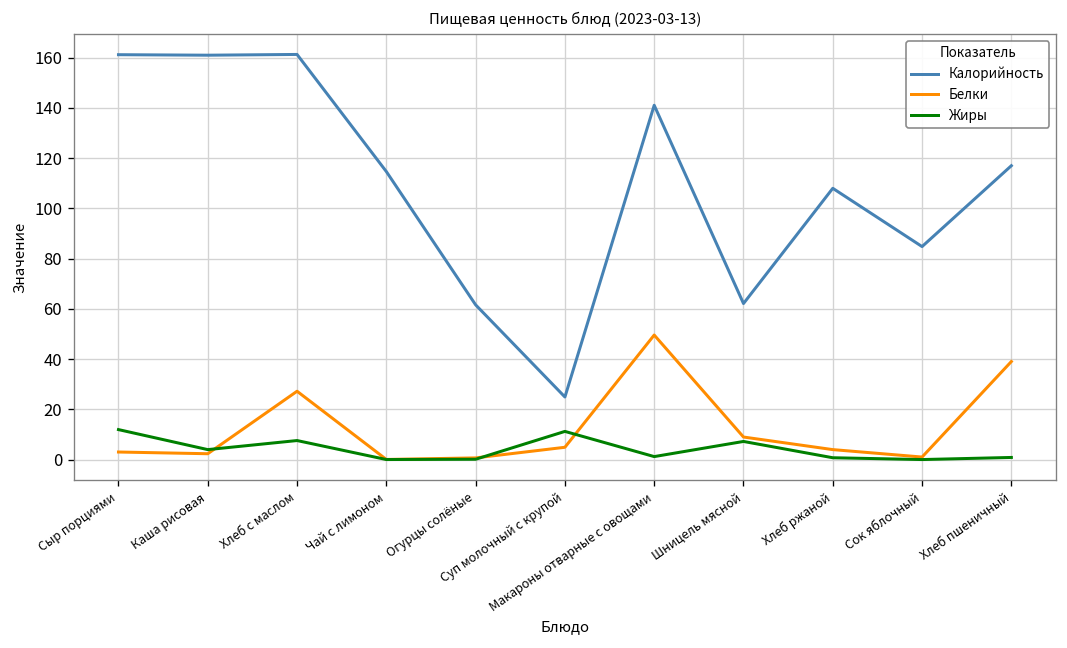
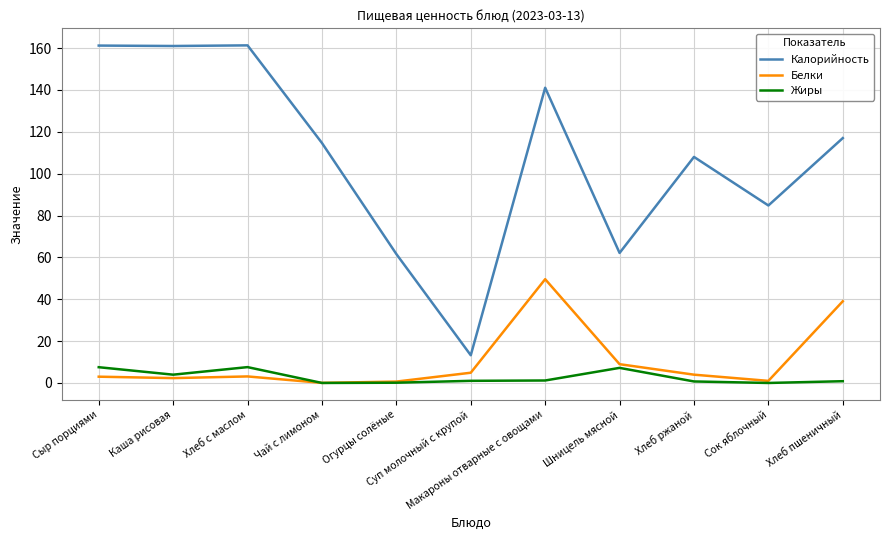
Жиры, Сыр порциями: 12 -> 8
Белки, Хлеб с маслом: 27 -> 3
Калорийность, Суп молочный с крупой: 25 -> 13
Жиры, Суп молочный с крупой: 11 -> 1
